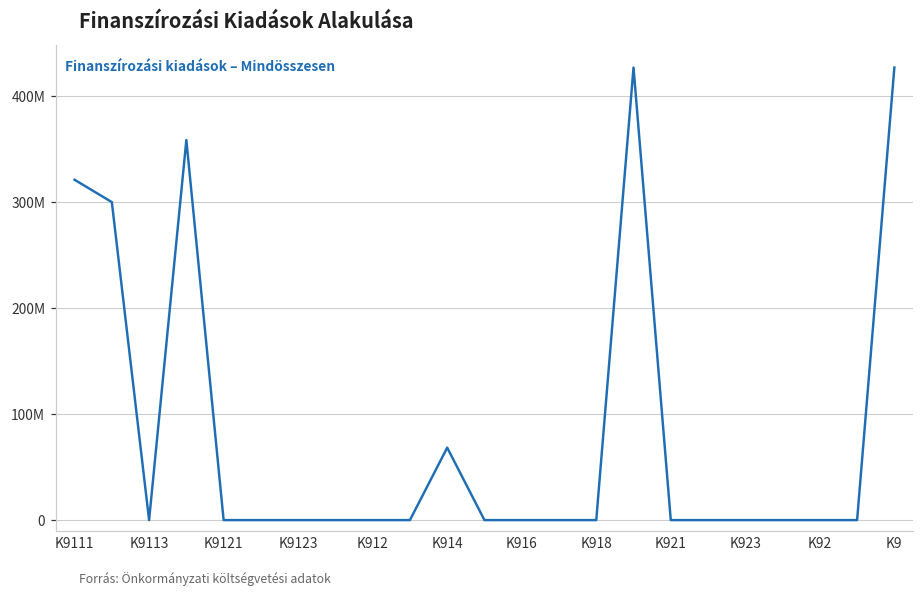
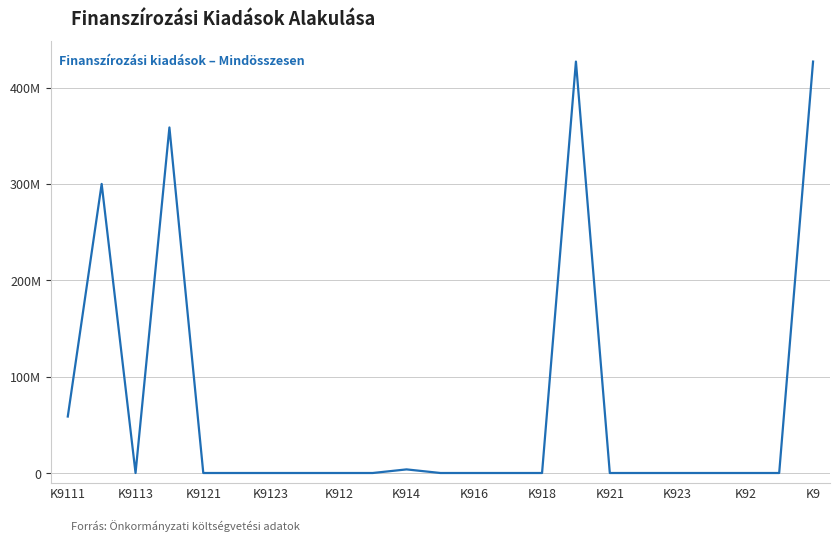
K9111: 320000000 -> 60000000
K914: 70000000 -> 0
